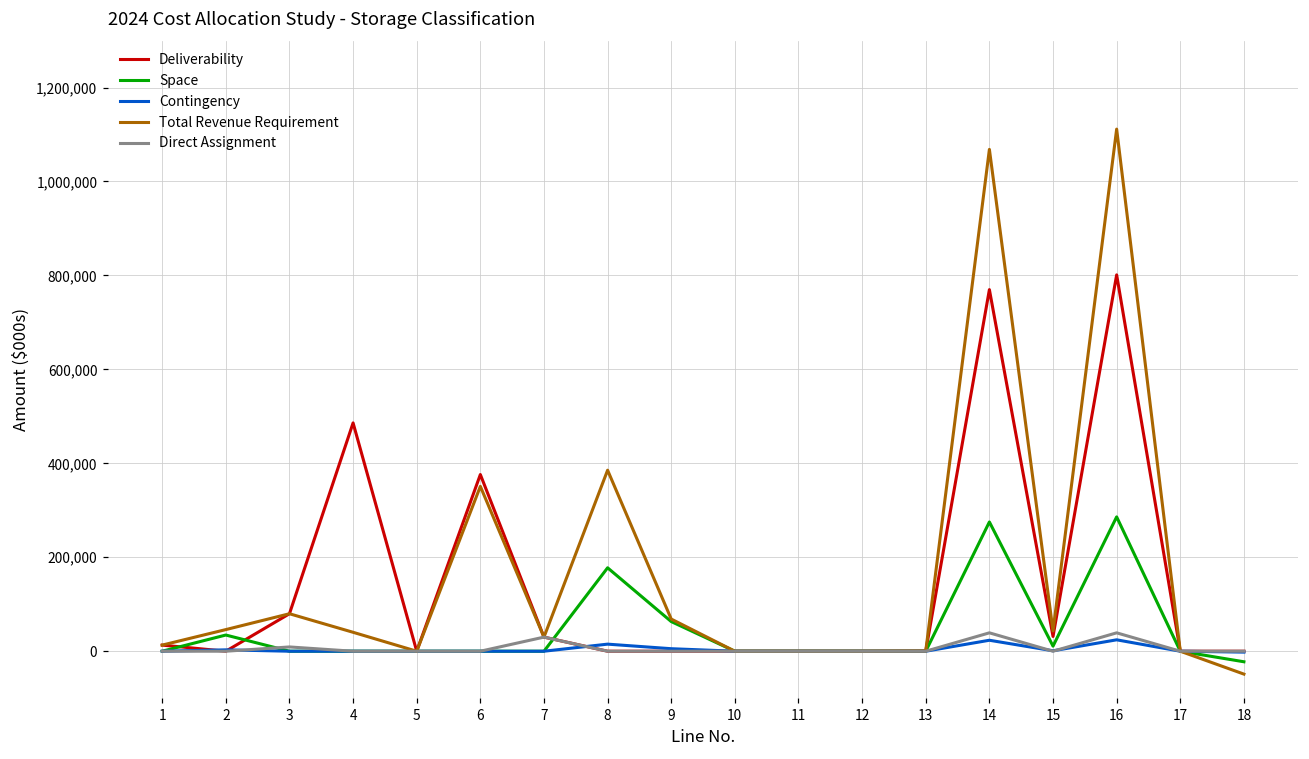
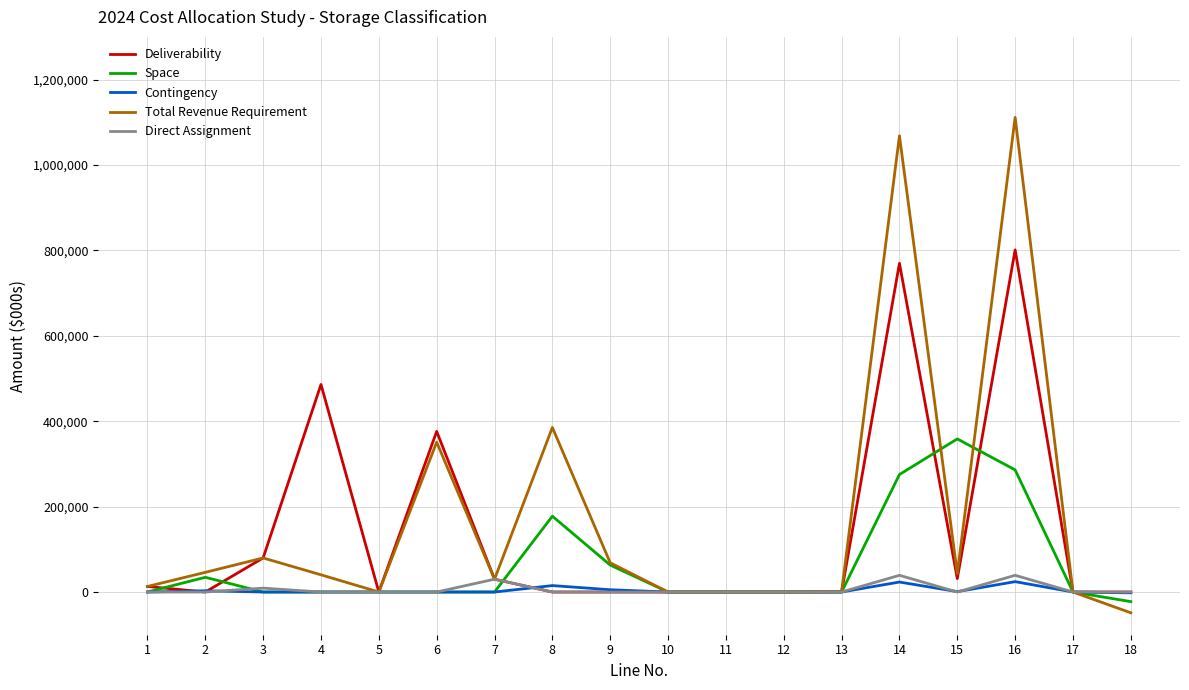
Space, 15: 10,000 -> 360,000
